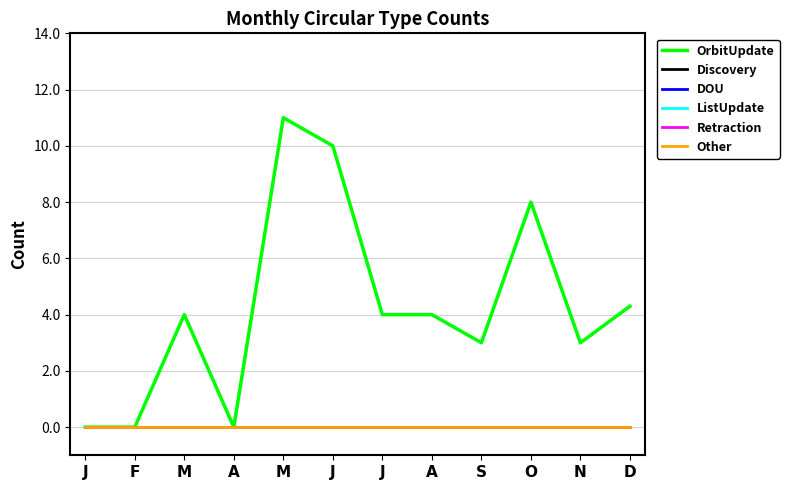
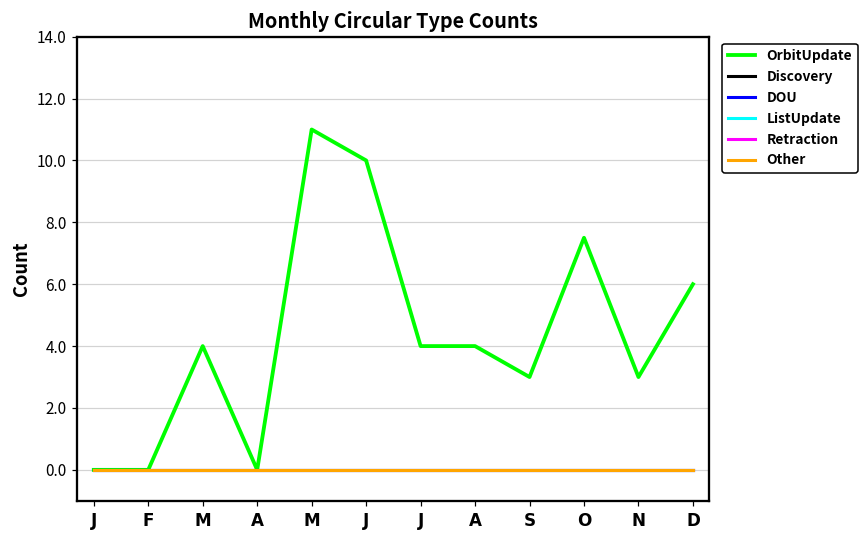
OrbitUpdate, O: 8.0 -> 7.5
OrbitUpdate, D: 4.3 -> 6.0
